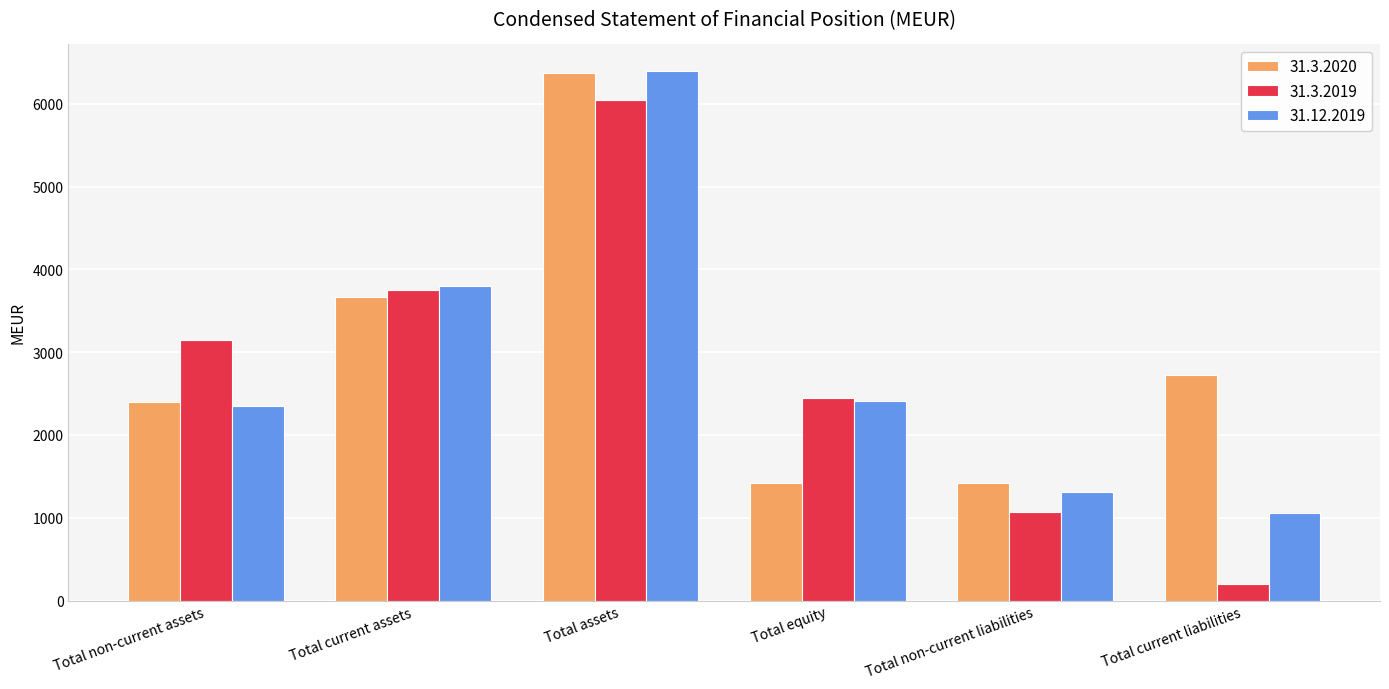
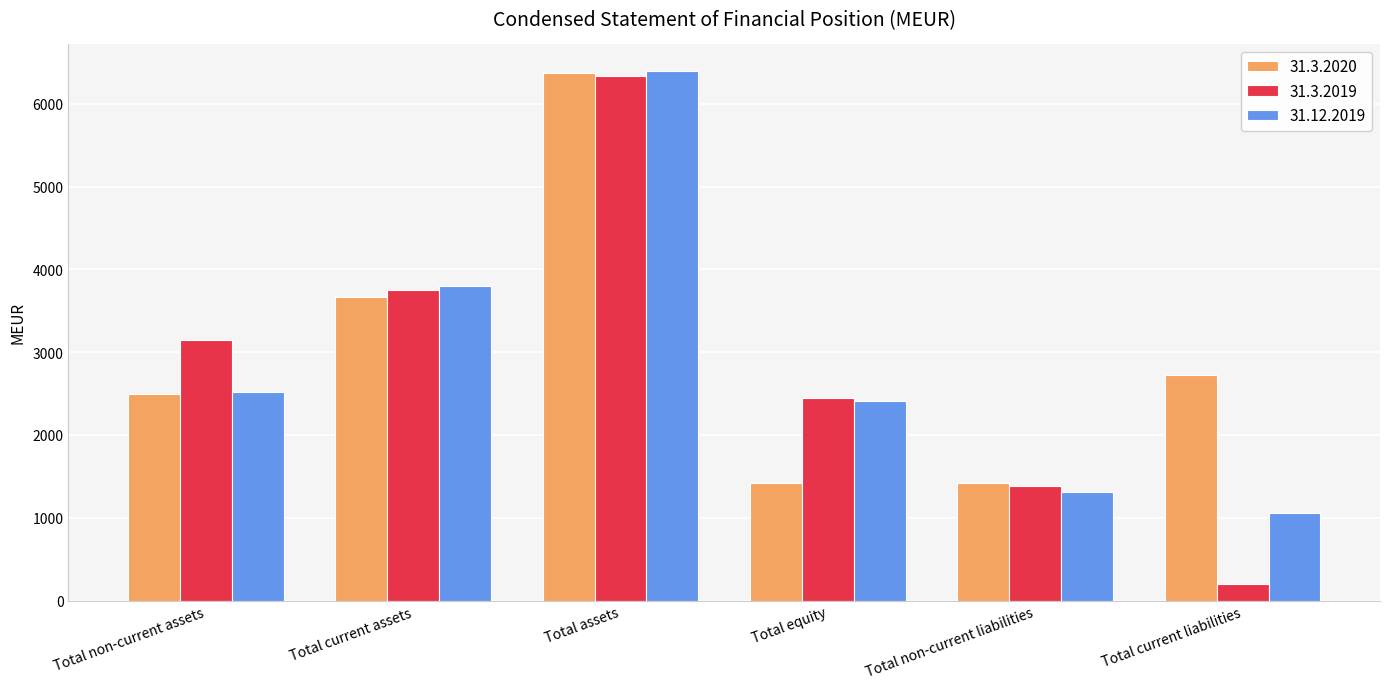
31.3.2020, Total non-current assets: 2400 -> 2500
31.12.2019, Total non-current assets: 2400 -> 2500
31.3.2019, Total assets: 6100 -> 6300
31.3.2019, Total non-current liabilities: 1100 -> 1400
